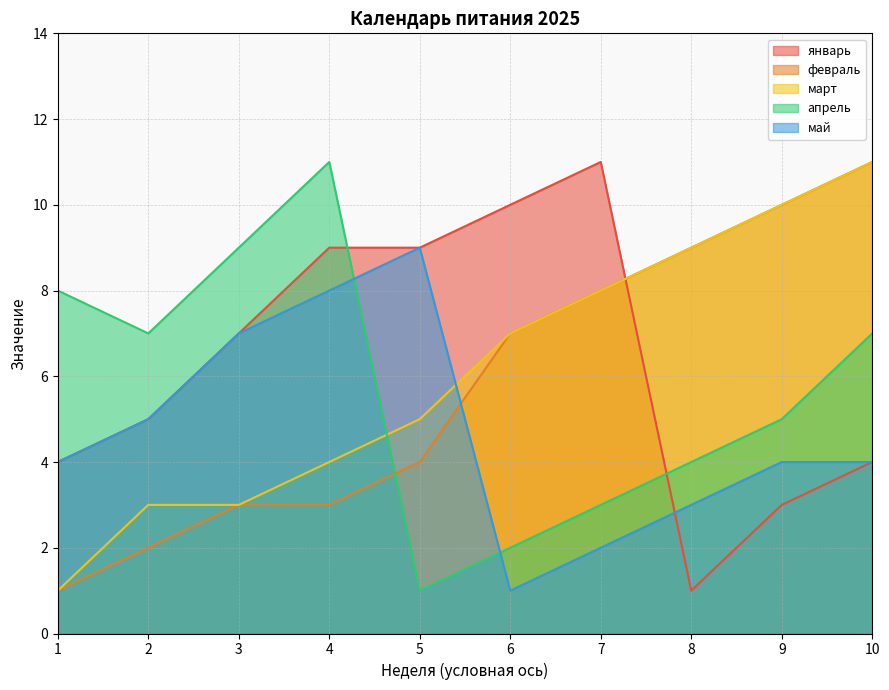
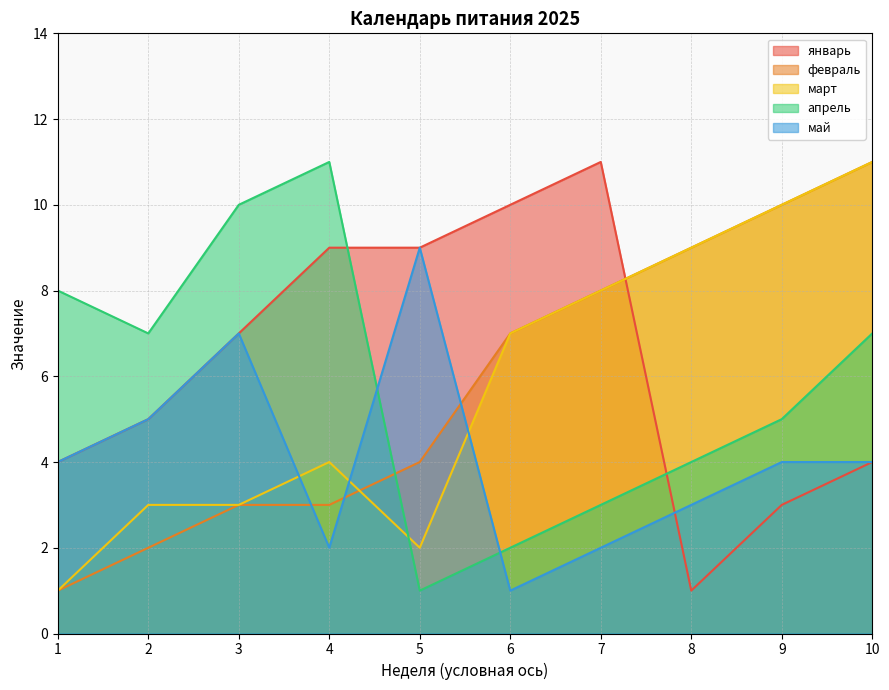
апрель, 3: 9 -> 10
май, 4: 8 -> 2
март, 5: 5 -> 2
